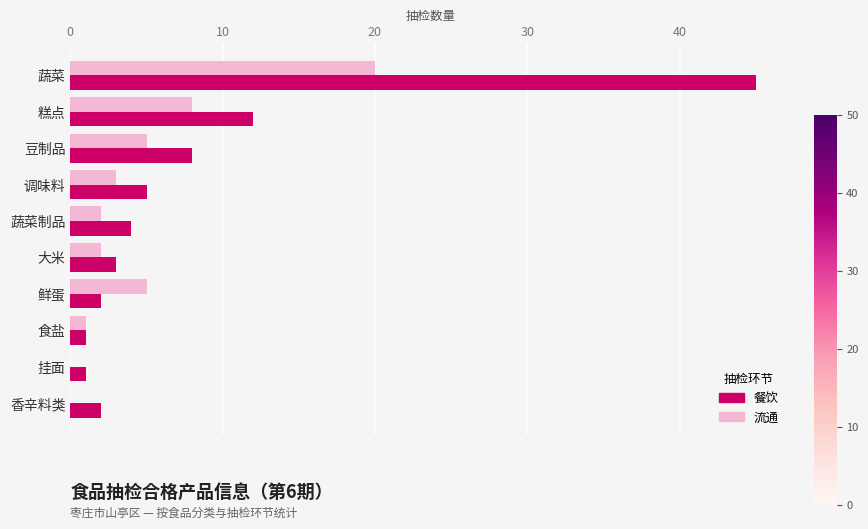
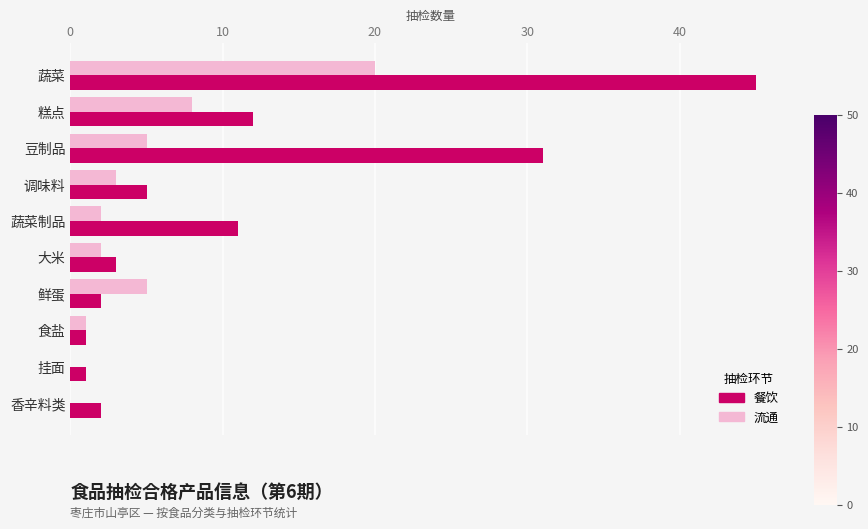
餐饮, 豆制品: 8 -> 31
餐饮, 蔬菜制品: 4 -> 11
